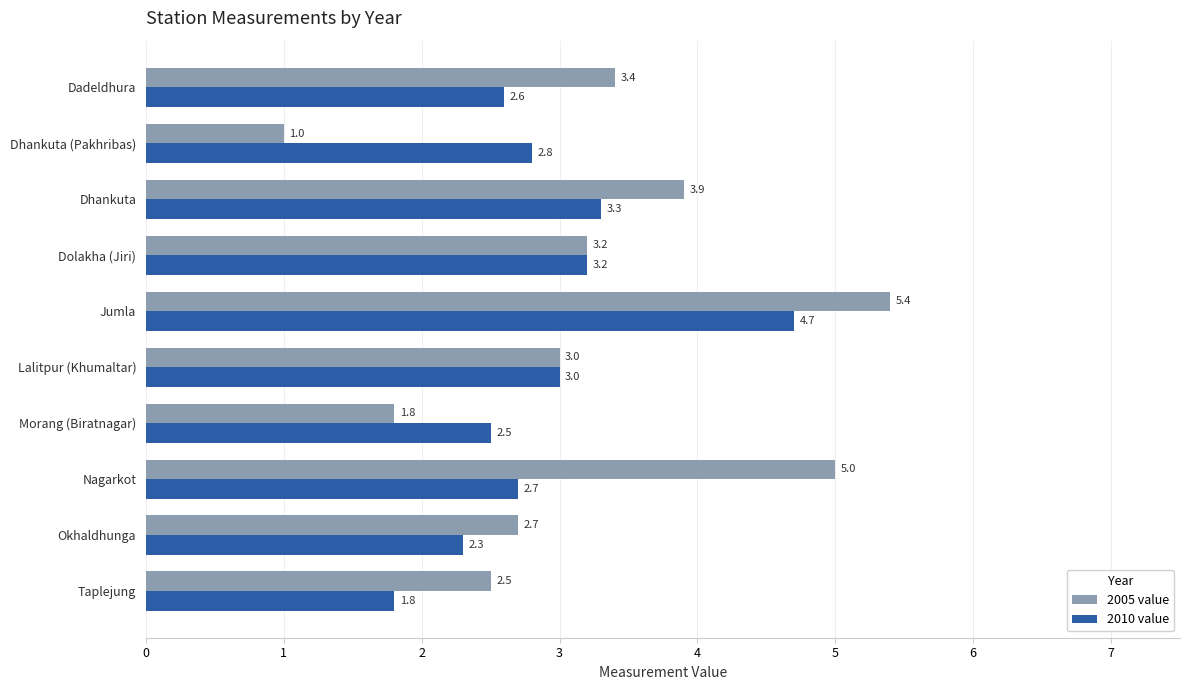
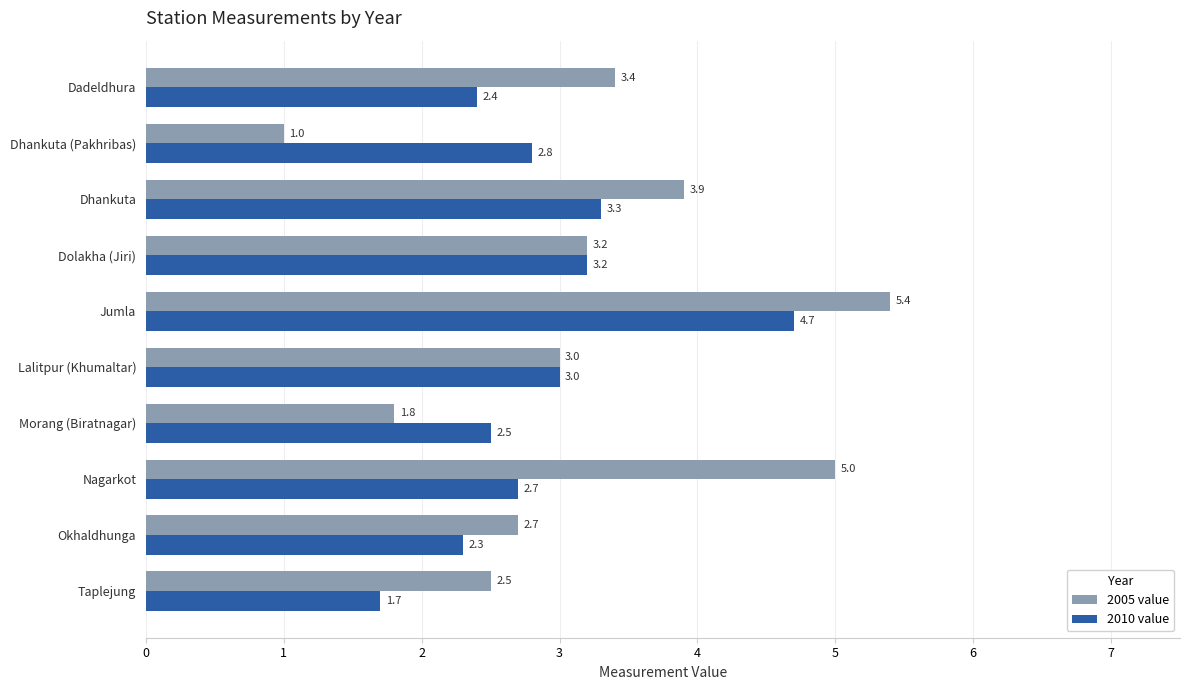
2010 value, Dadeldhura: 2.6 -> 2.4
2010 value, Taplejung: 1.8 -> 1.7
